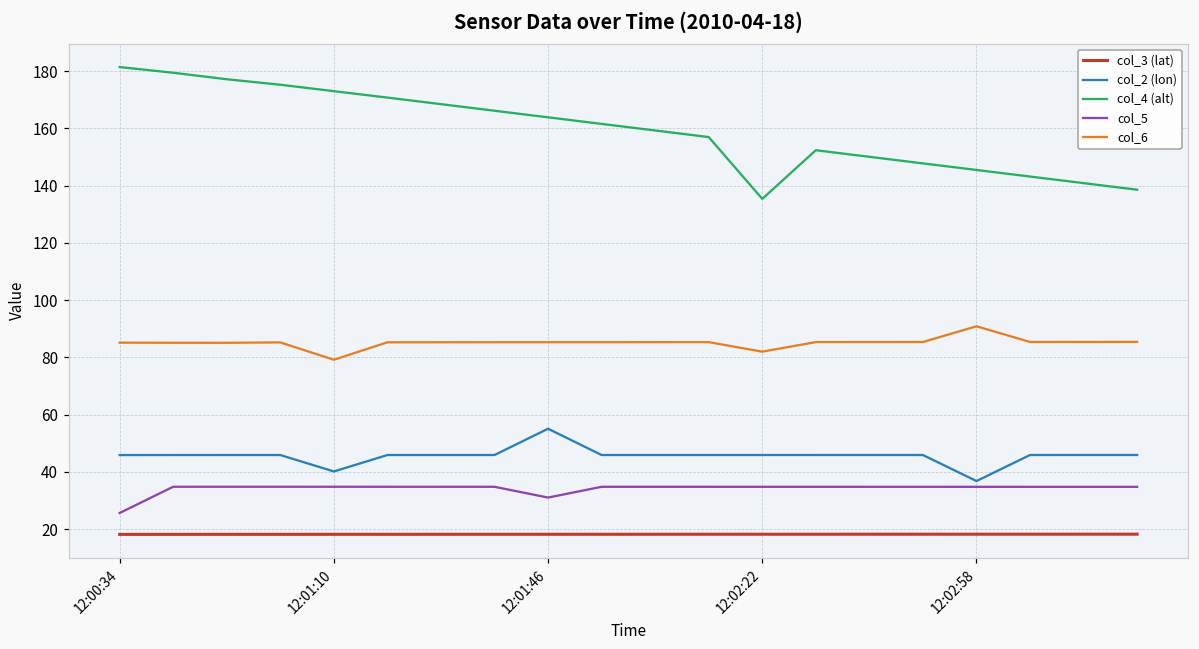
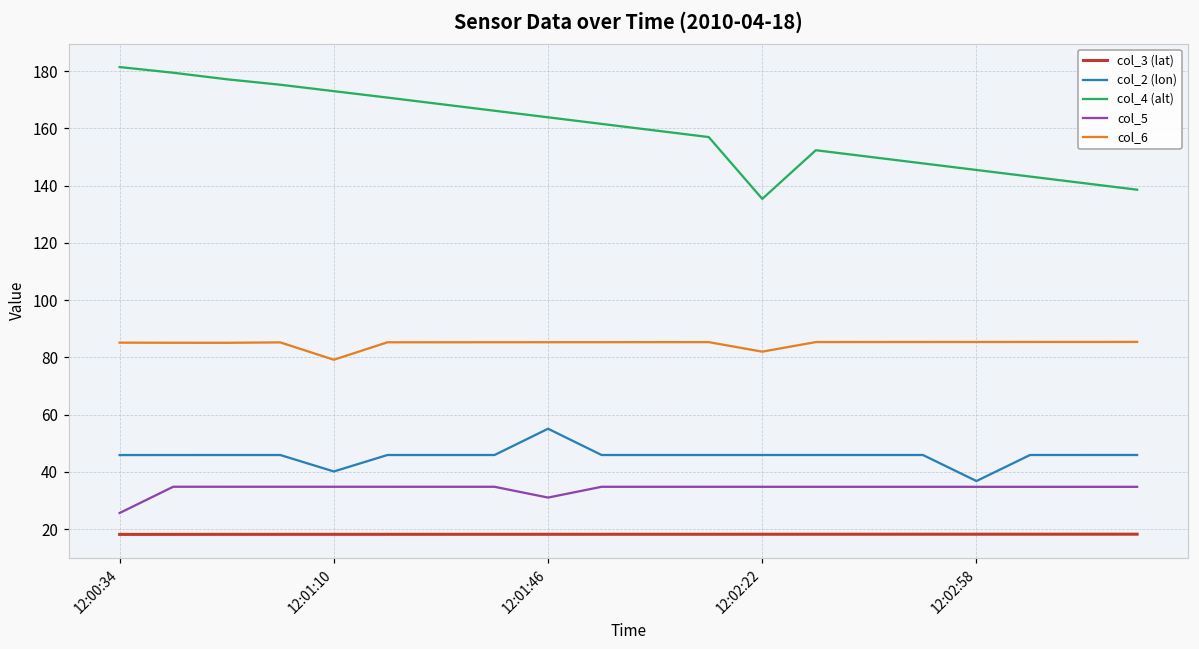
col_6, 12:02:58: 91 -> 85
